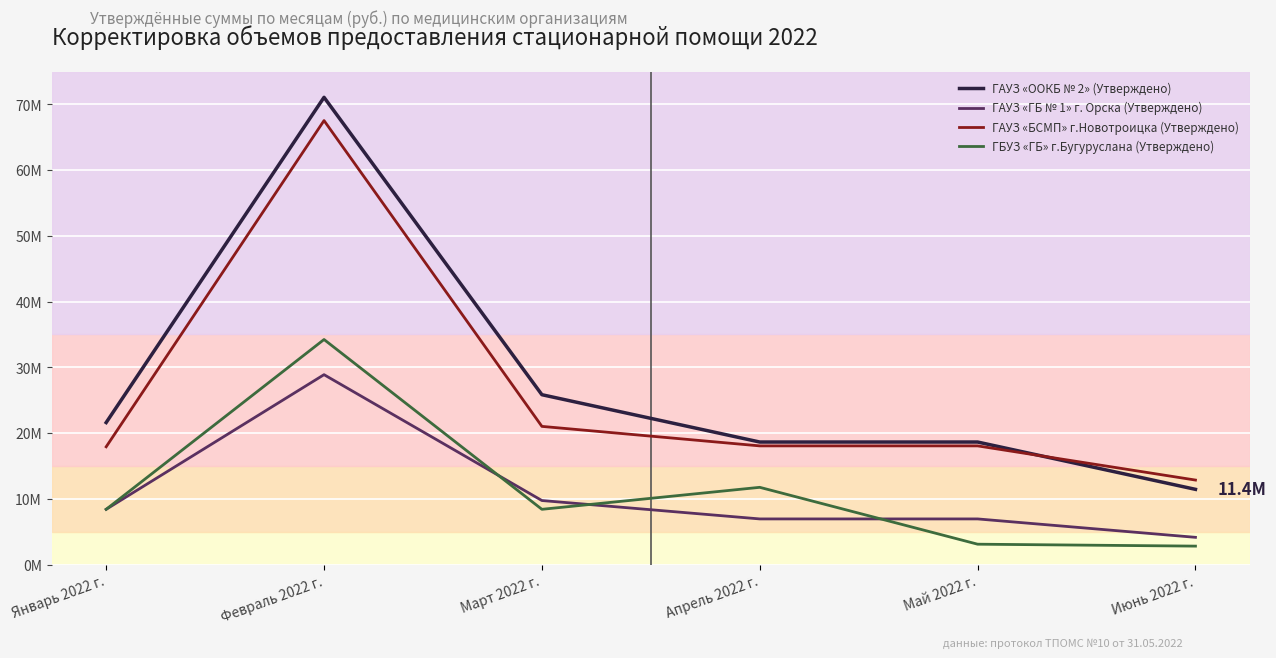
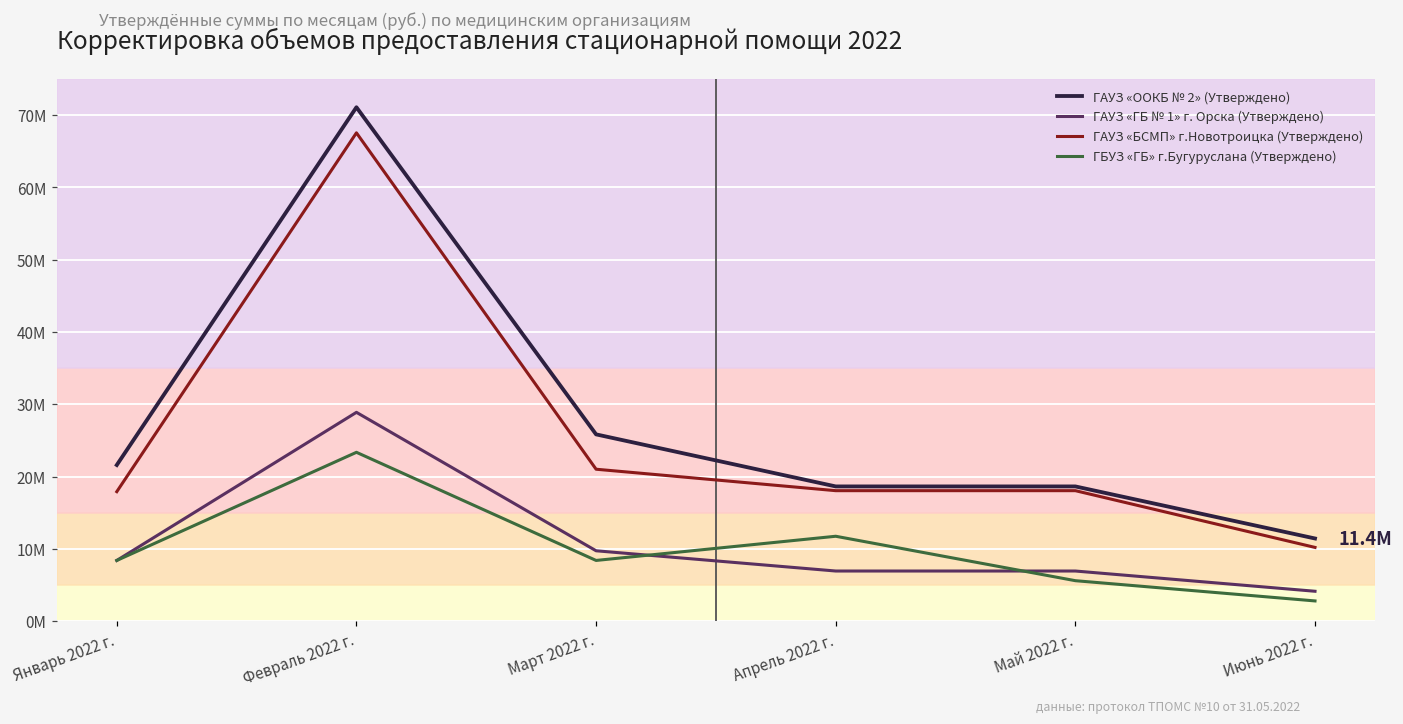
ГБУЗ «ГБ» г.Бугуруслана (Утверждено), Февраль 2022 г.: 34000000 -> 23000000
ГБУЗ «ГБ» г.Бугуруслана (Утверждено), Май 2022 г.: 3000000 -> 6000000
ГАУЗ «БСМП» г.Новотроицка (Утверждено), Июнь 2022 г.: 13000000 -> 10000000
